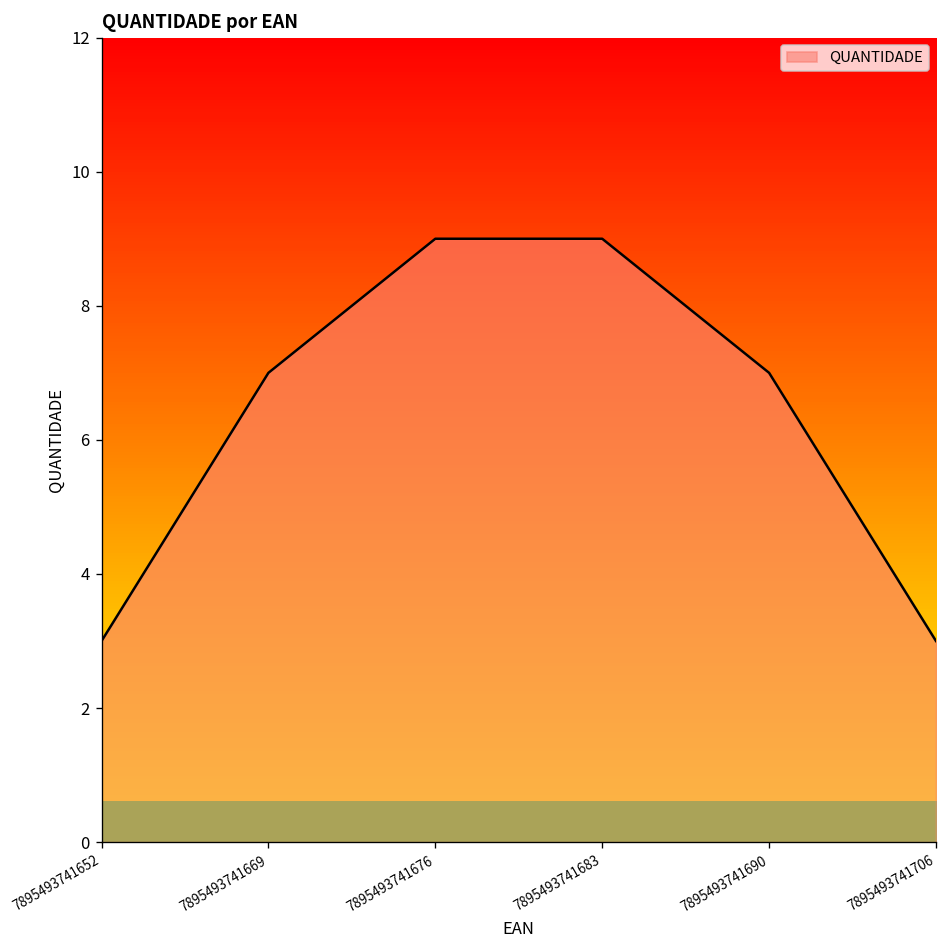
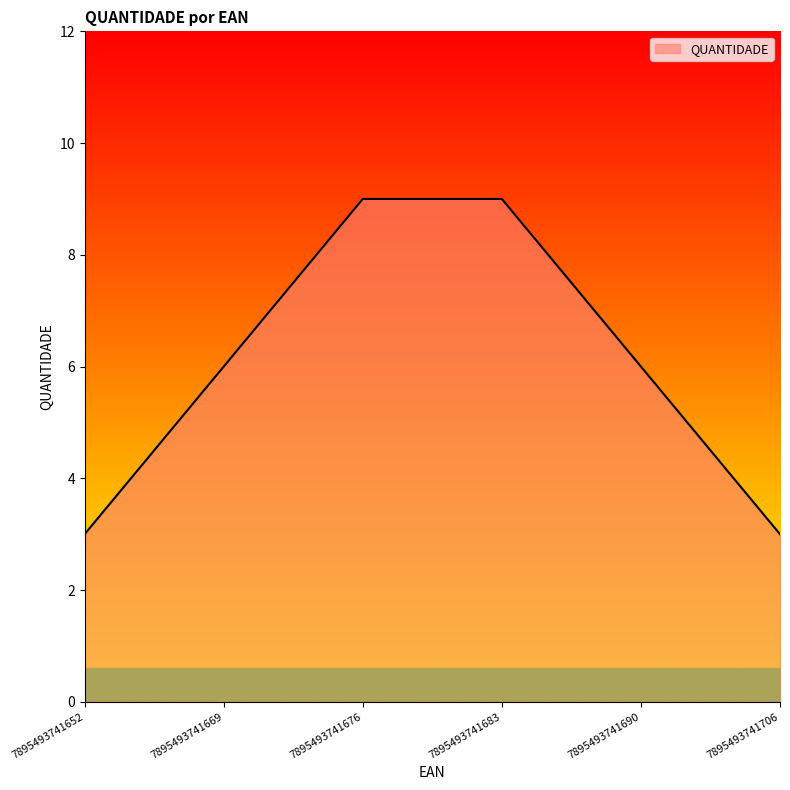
7895493741669: 7 -> 6
7895493741690: 7 -> 6
